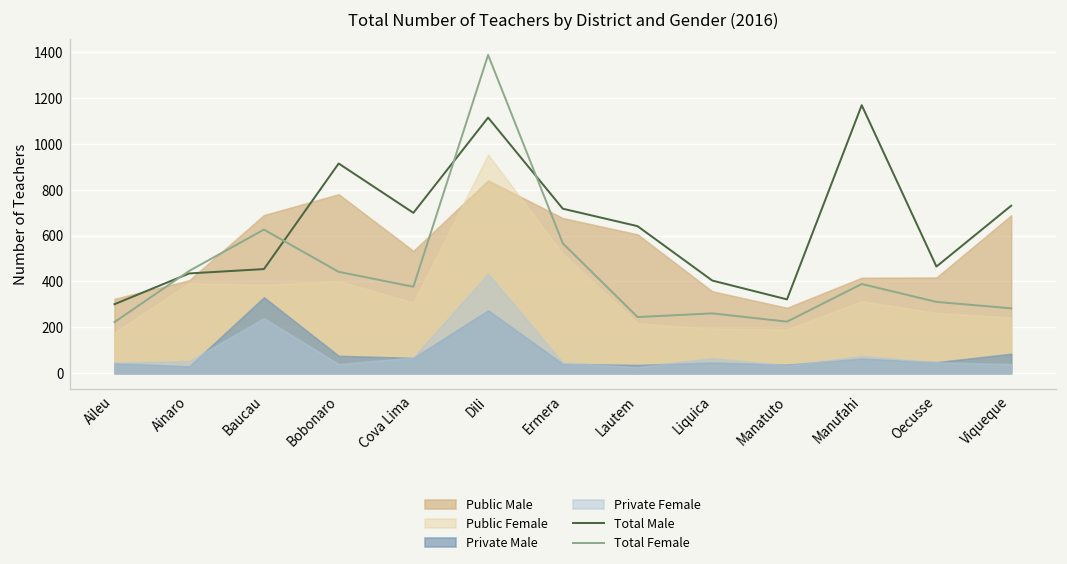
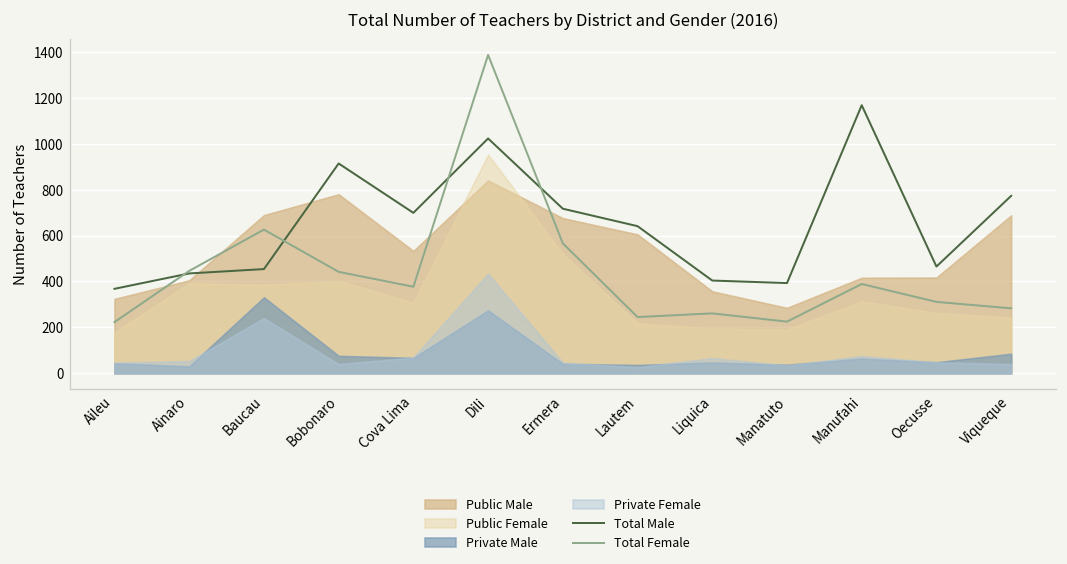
Total Male, Aileu: 300 -> 370
Total Male, Dili: 1110 -> 1020
Total Male, Manatuto: 320 -> 390
Total Male, Viqueque: 730 -> 770
